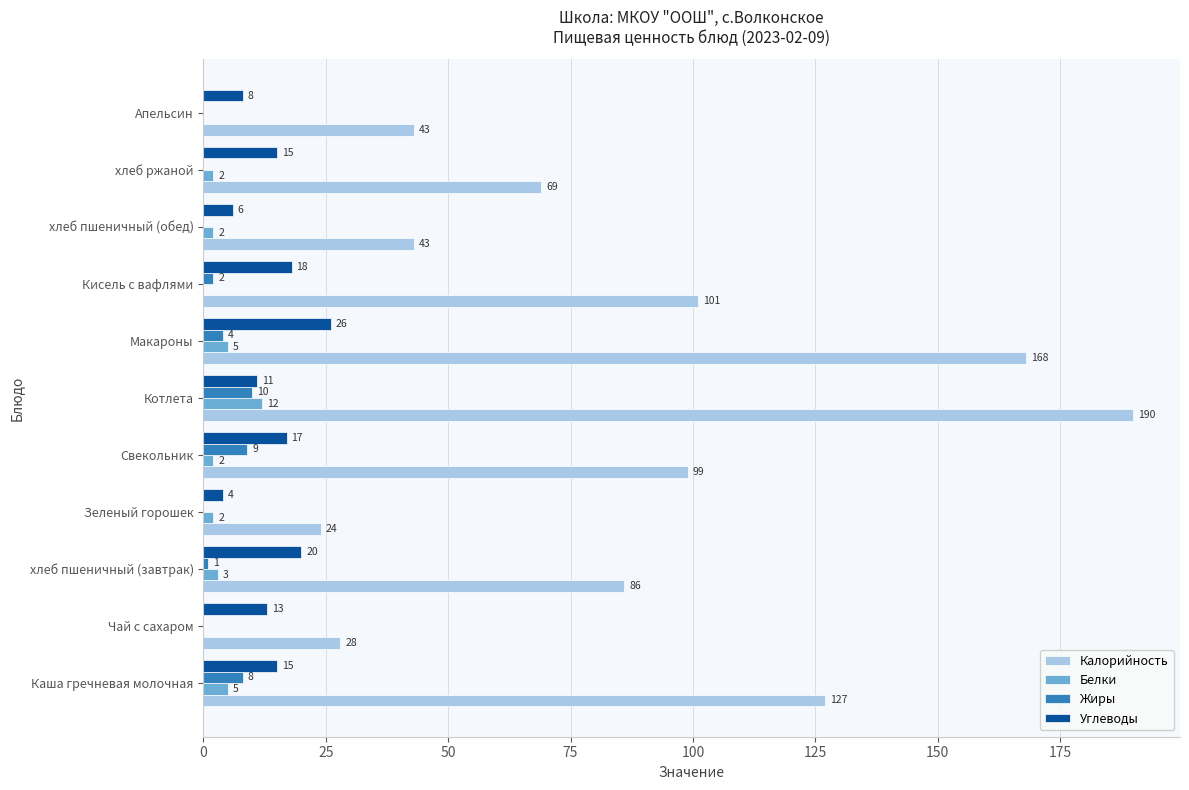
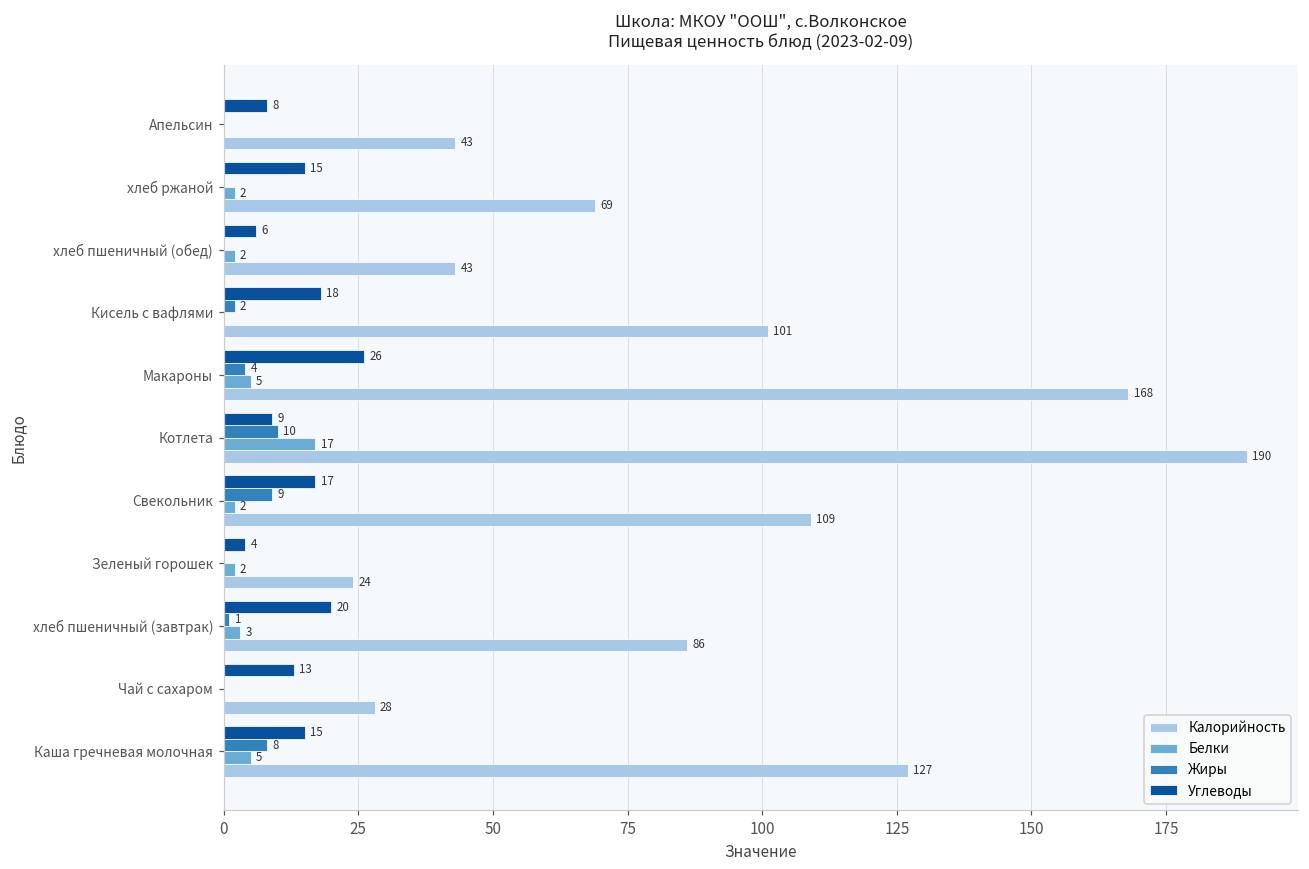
Углеводы, Котлета: 11 -> 9
Белки, Котлета: 12 -> 17
Калорийность, Свекольник: 99 -> 109
